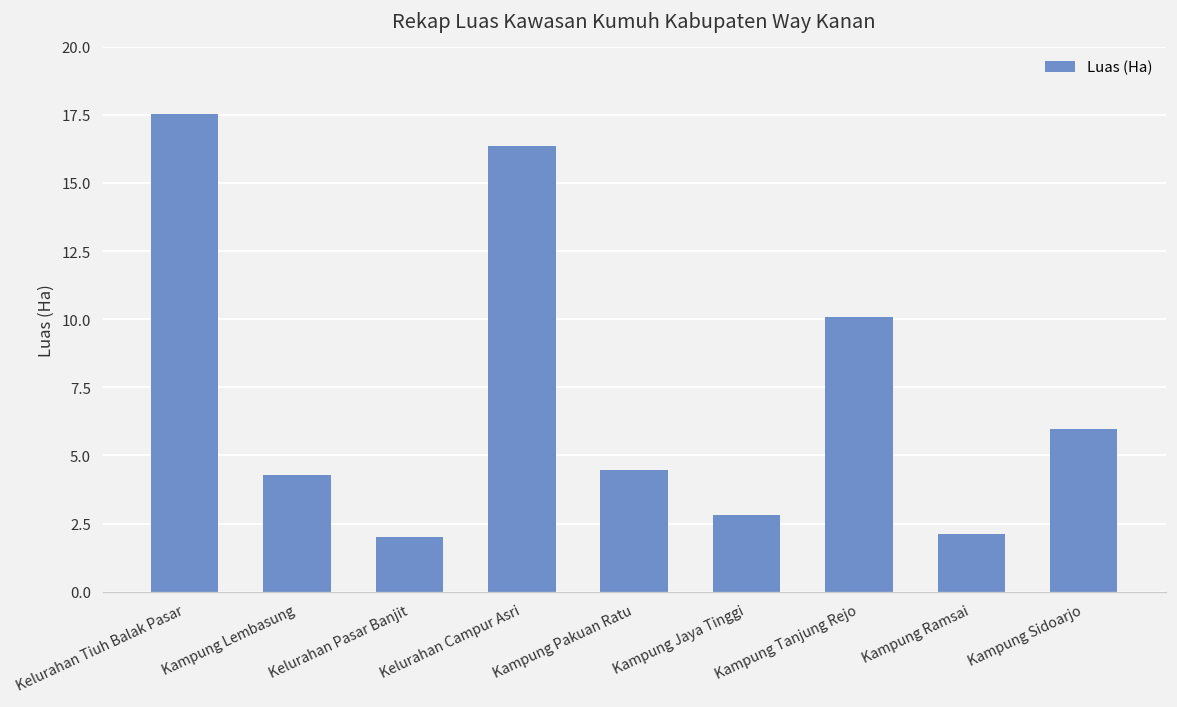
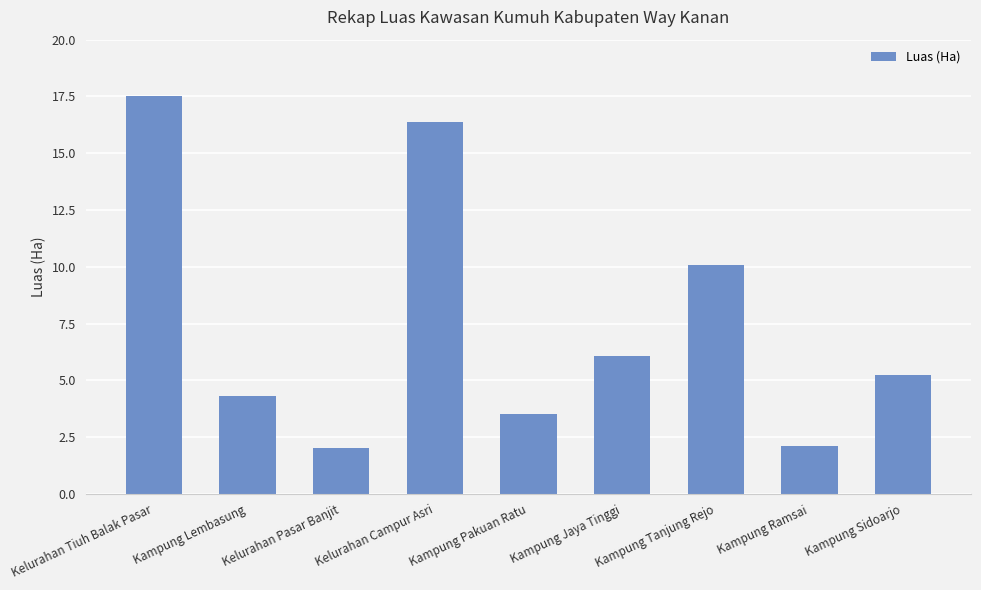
Kampung Pakuan Ratu: 4.5 -> 3.5
Kampung Jaya Tinggi: 2.8 -> 6.1
Kampung Sidoarjo: 6.0 -> 5.2
